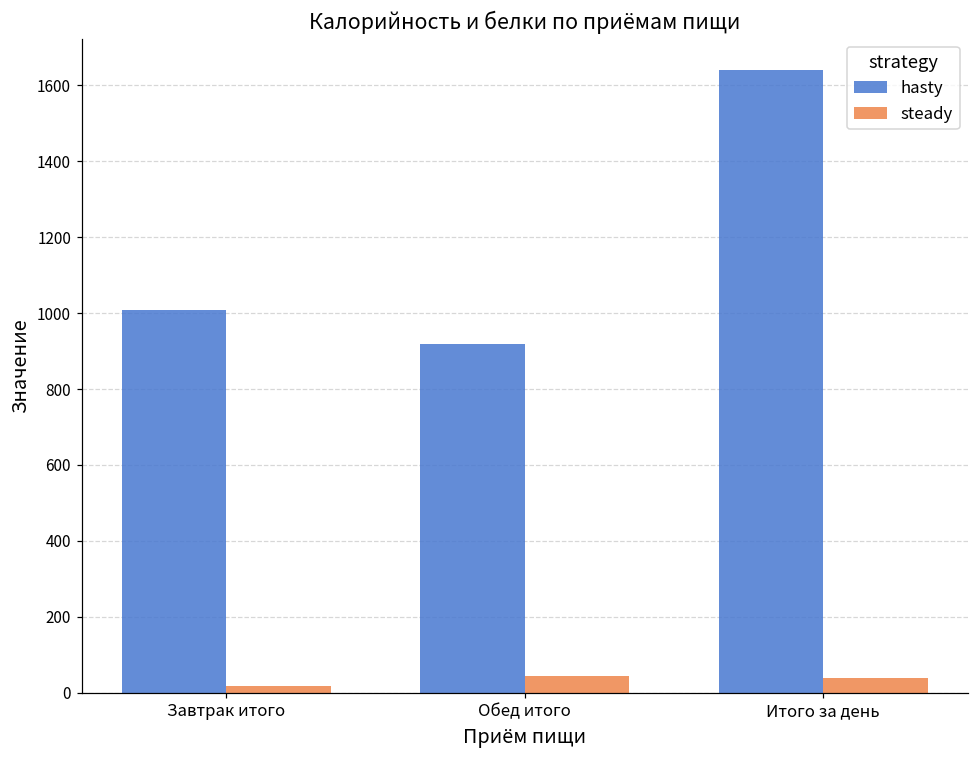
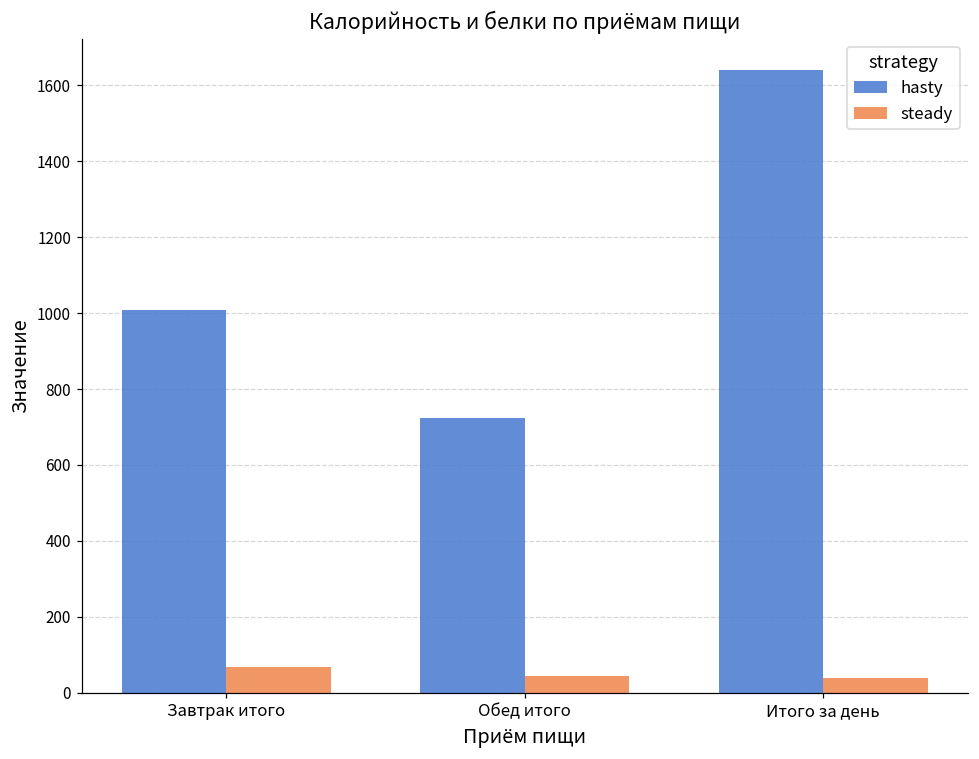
steady, Завтрак итого: 20 -> 70
hasty, Обед итого: 920 -> 720
